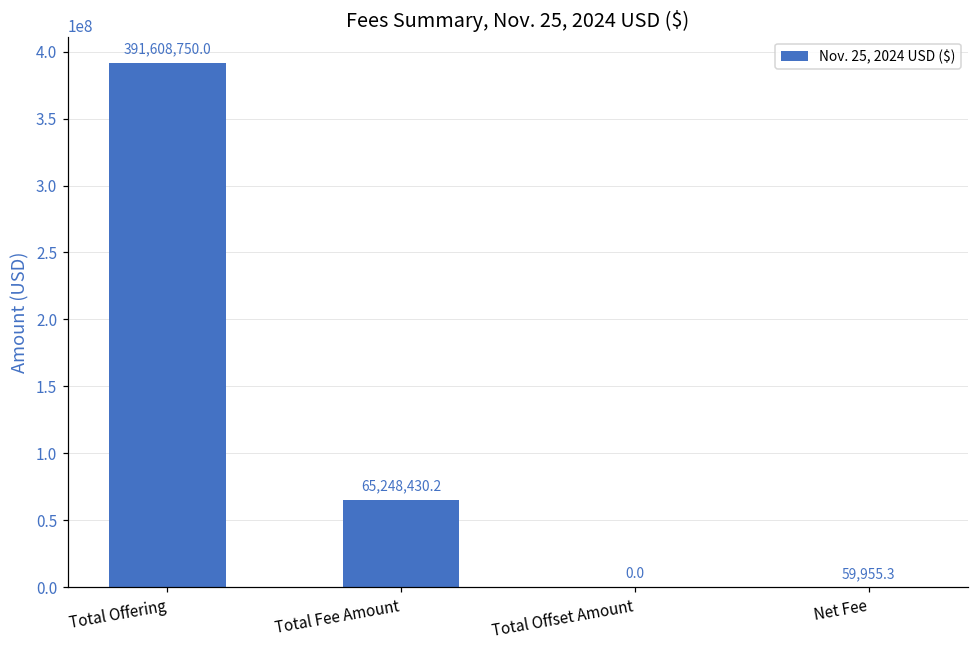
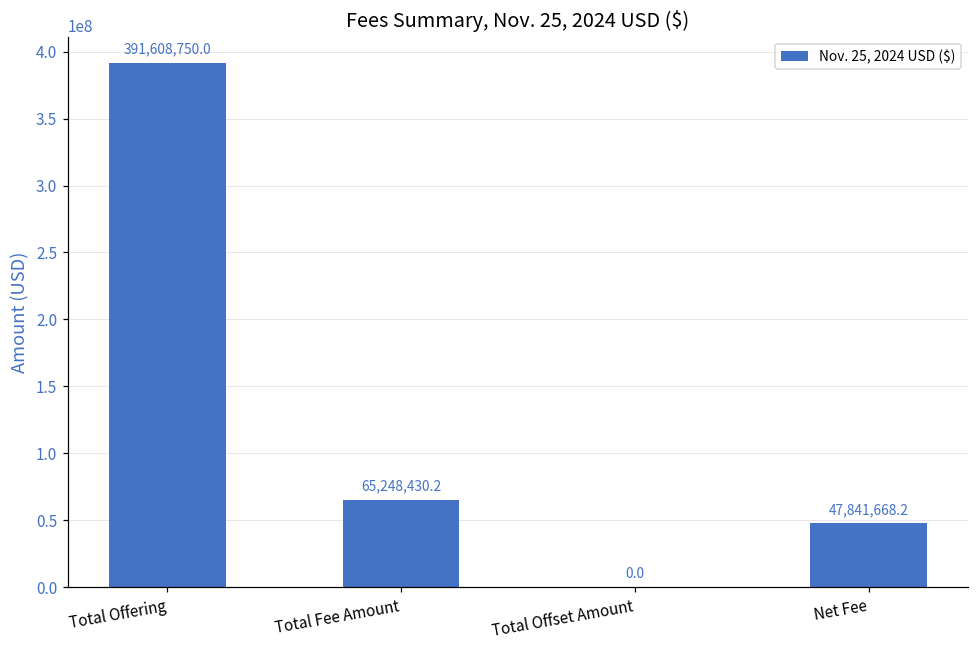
Net Fee: 59,955.3 -> 47,841,668.2
